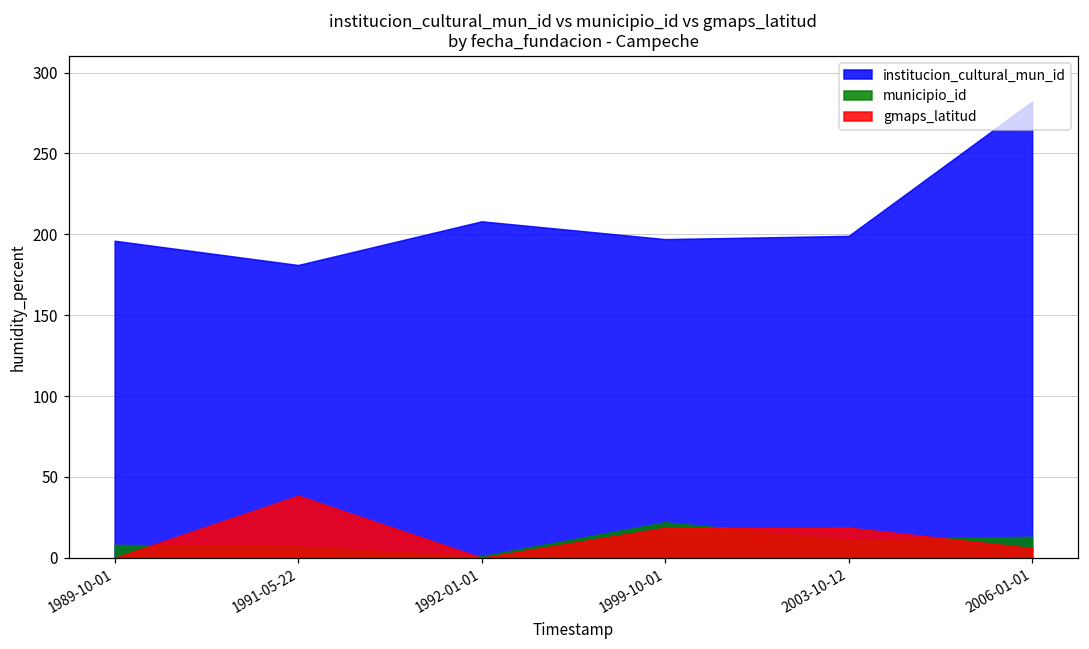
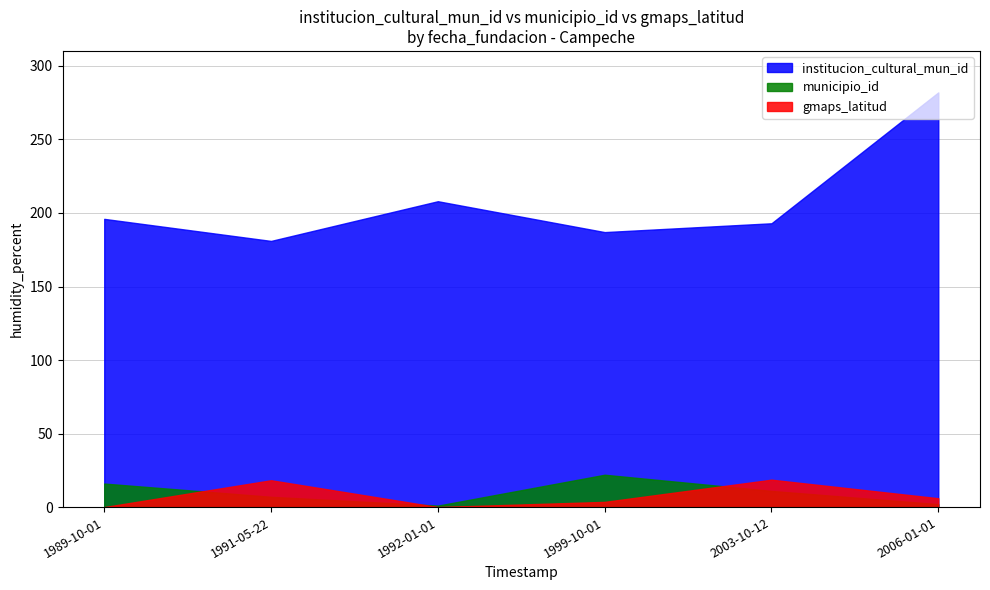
municipio_id, 1989-10-01: 8 -> 16
gmaps_latitud, 1991-05-22: 38 -> 18
institucion_cultural_mun_id, 1999-10-01: 197 -> 187
gmaps_latitud, 1999-10-01: 19 -> 4
institucion_cultural_mun_id, 2003-10-12: 199 -> 193
municipio_id, 2006-01-01: 13 -> 2
